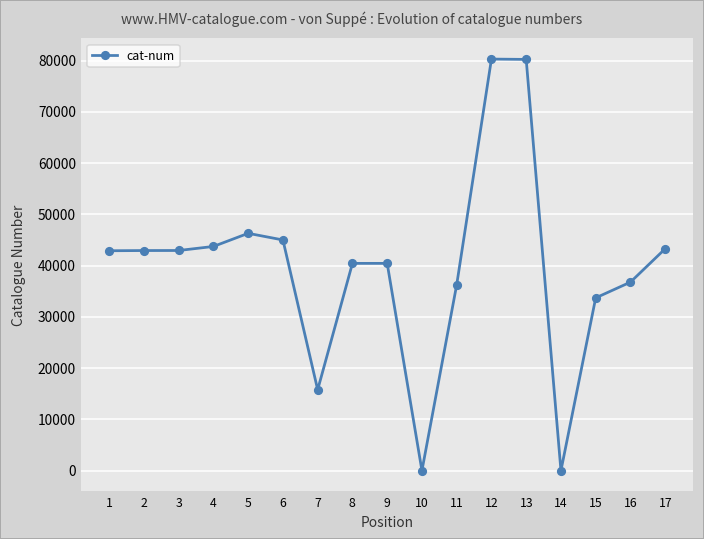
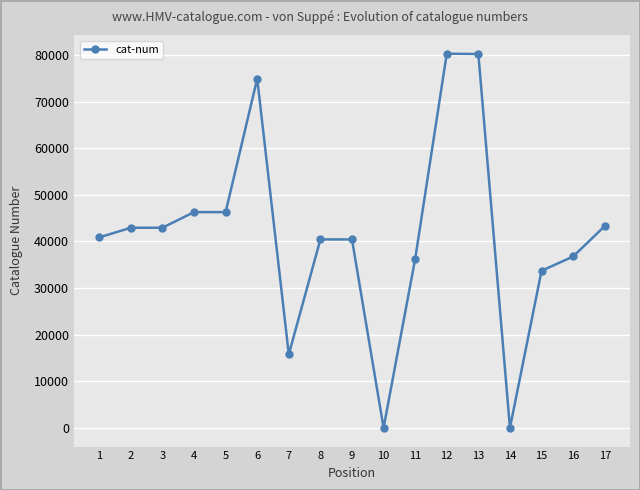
1: 43000 -> 41000
4: 44000 -> 46000
6: 45000 -> 75000
